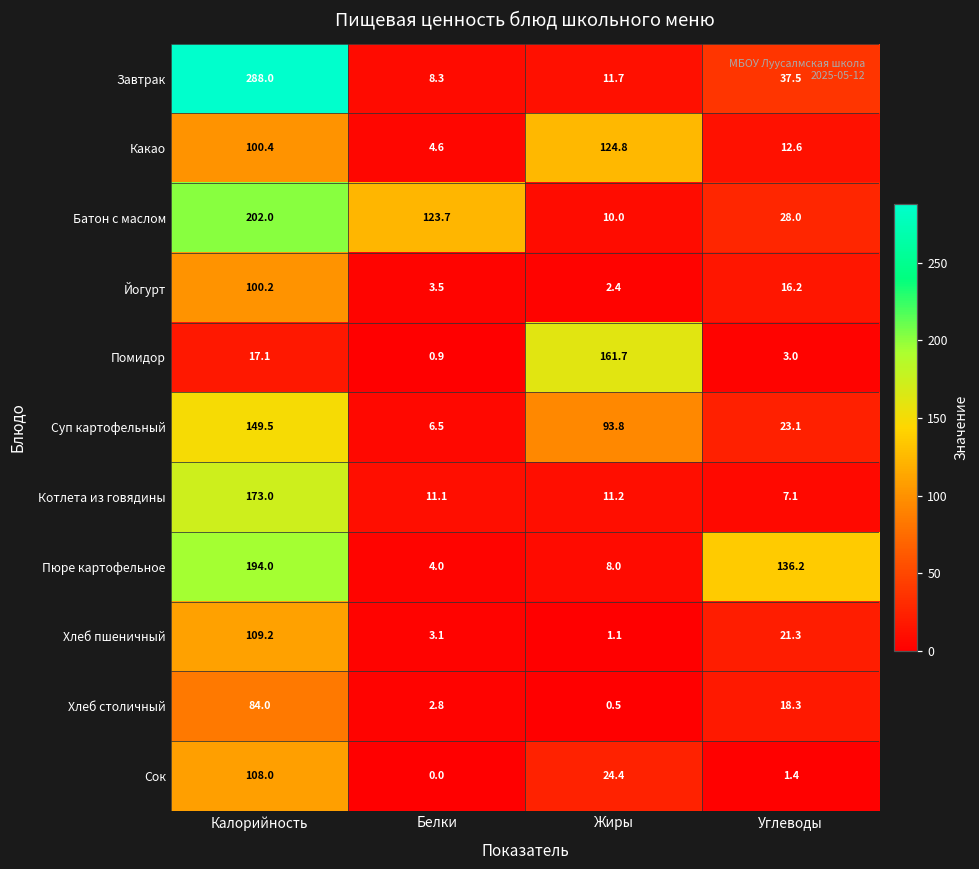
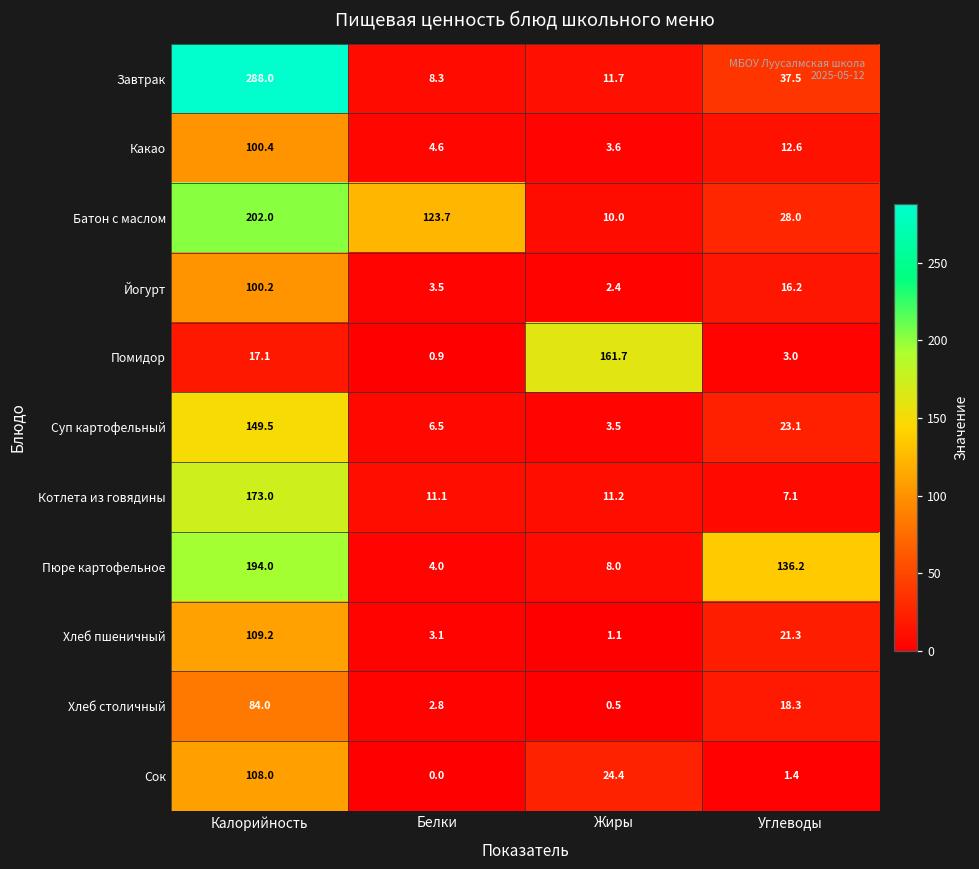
Какао, Жиры: 124.8 -> 3.6
Суп картофельный, Жиры: 93.8 -> 3.5
